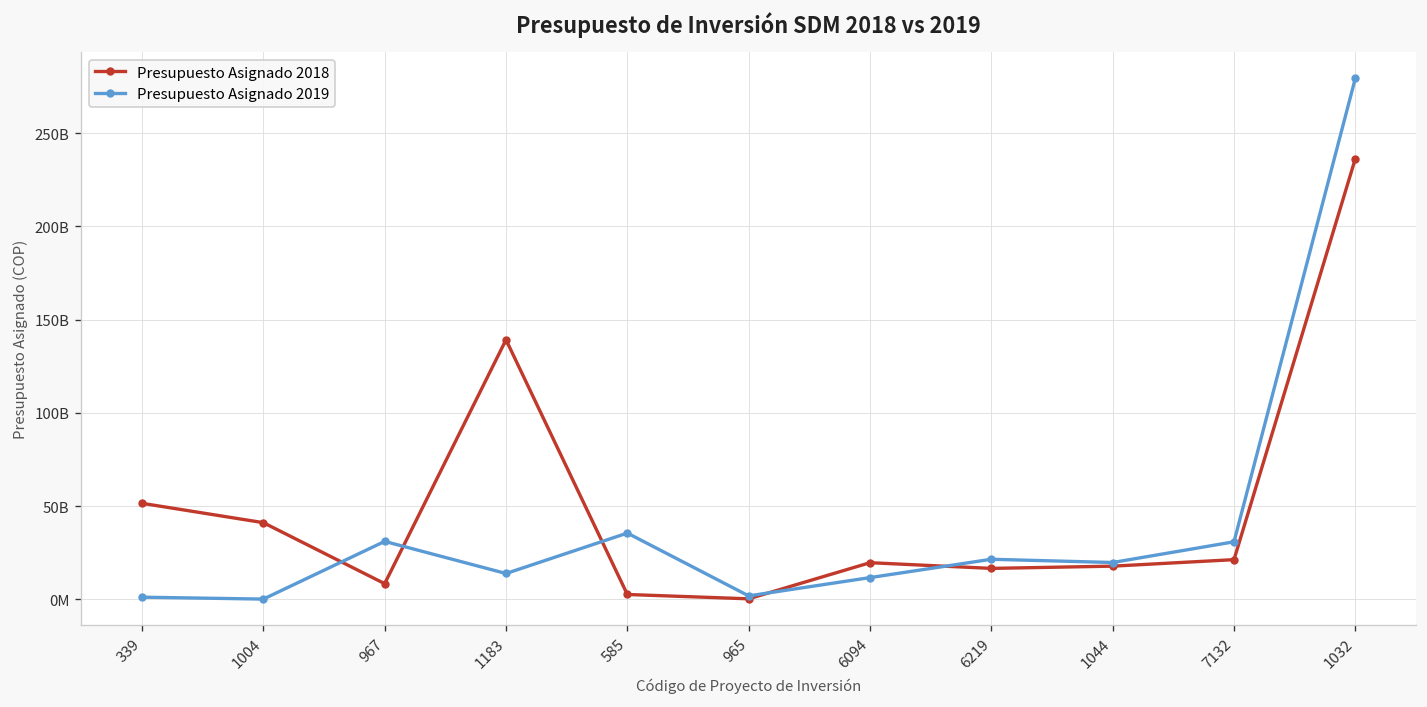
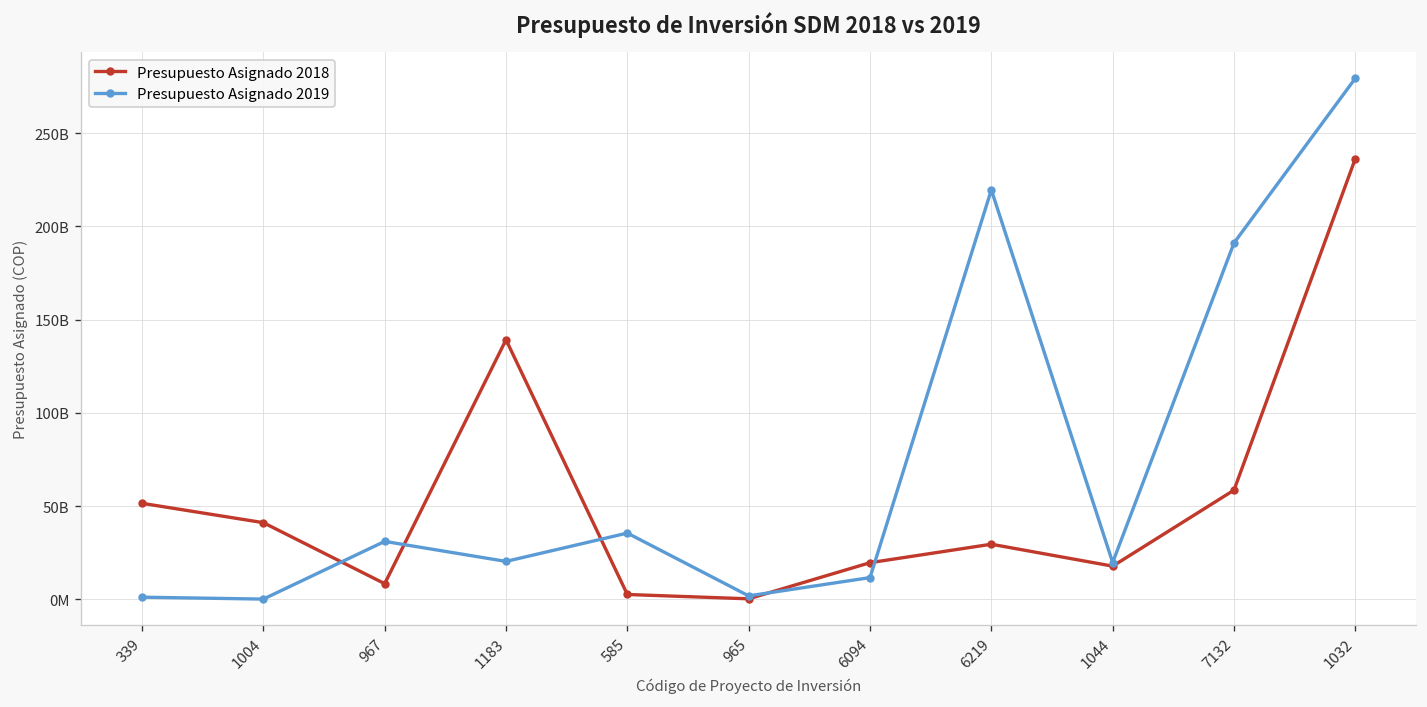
Presupuesto Asignado 2019, 1183: 14000000000 -> 20000000000
Presupuesto Asignado 2018, 6219: 17000000000 -> 30000000000
Presupuesto Asignado 2019, 6219: 22000000000 -> 220000000000
Presupuesto Asignado 2018, 7132: 21000000000 -> 59000000000
Presupuesto Asignado 2019, 7132: 31000000000 -> 191000000000
